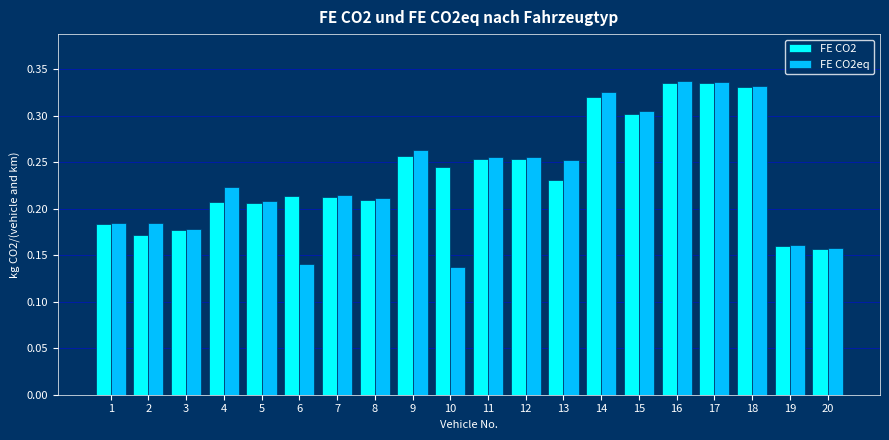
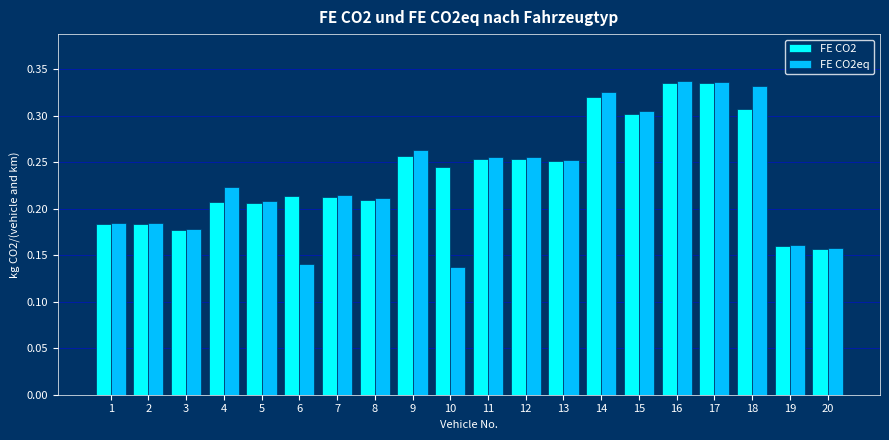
FE CO2, 2: 0.17 -> 0.18
FE CO2, 13: 0.23 -> 0.25
FE CO2, 18: 0.33 -> 0.31
